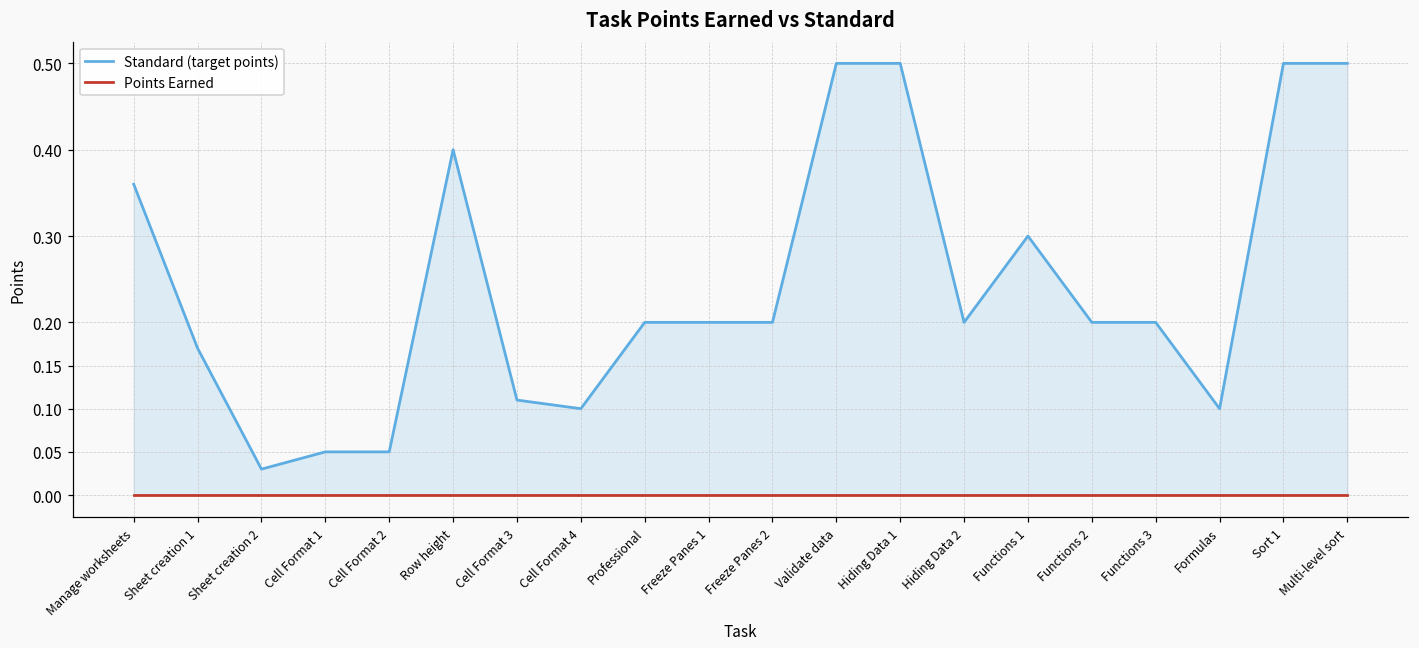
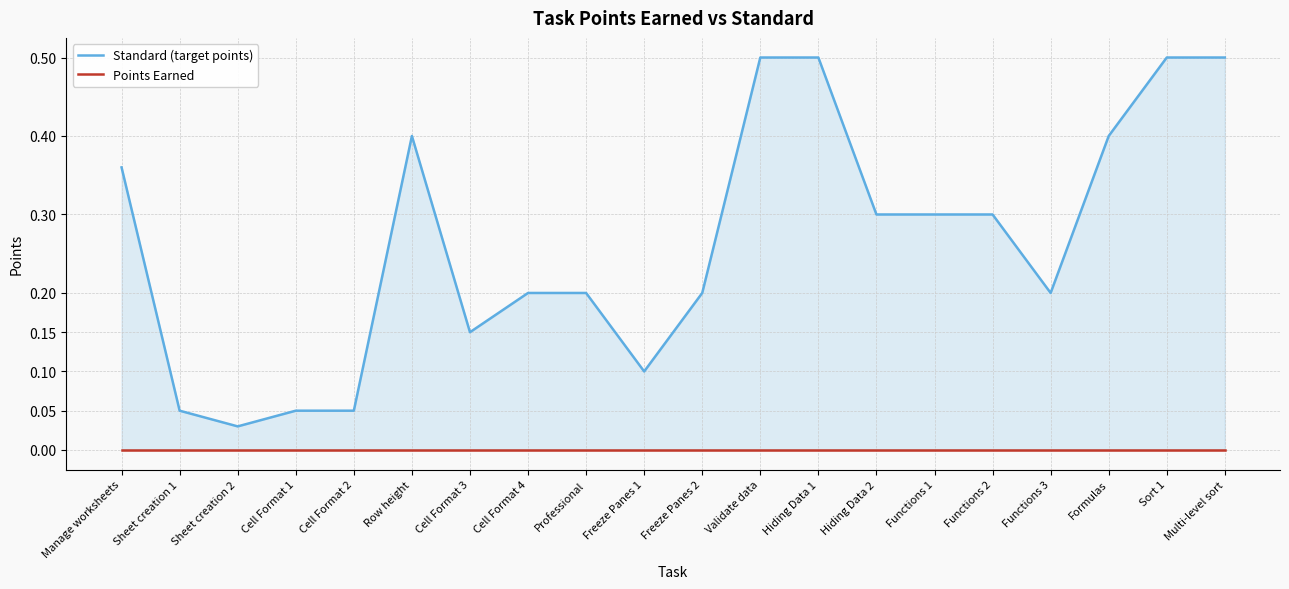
Standard (target points), Sheet creation 1: 0.17 -> 0.05
Standard (target points), Cell Format 3: 0.11 -> 0.15
Standard (target points), Cell Format 4: 0.1 -> 0.2
Standard (target points), Freeze Panes 1: 0.2 -> 0.1
Standard (target points), Hiding Data 2: 0.2 -> 0.3
Standard (target points), Functions 2: 0.2 -> 0.3
Standard (target points), Formulas: 0.1 -> 0.4
